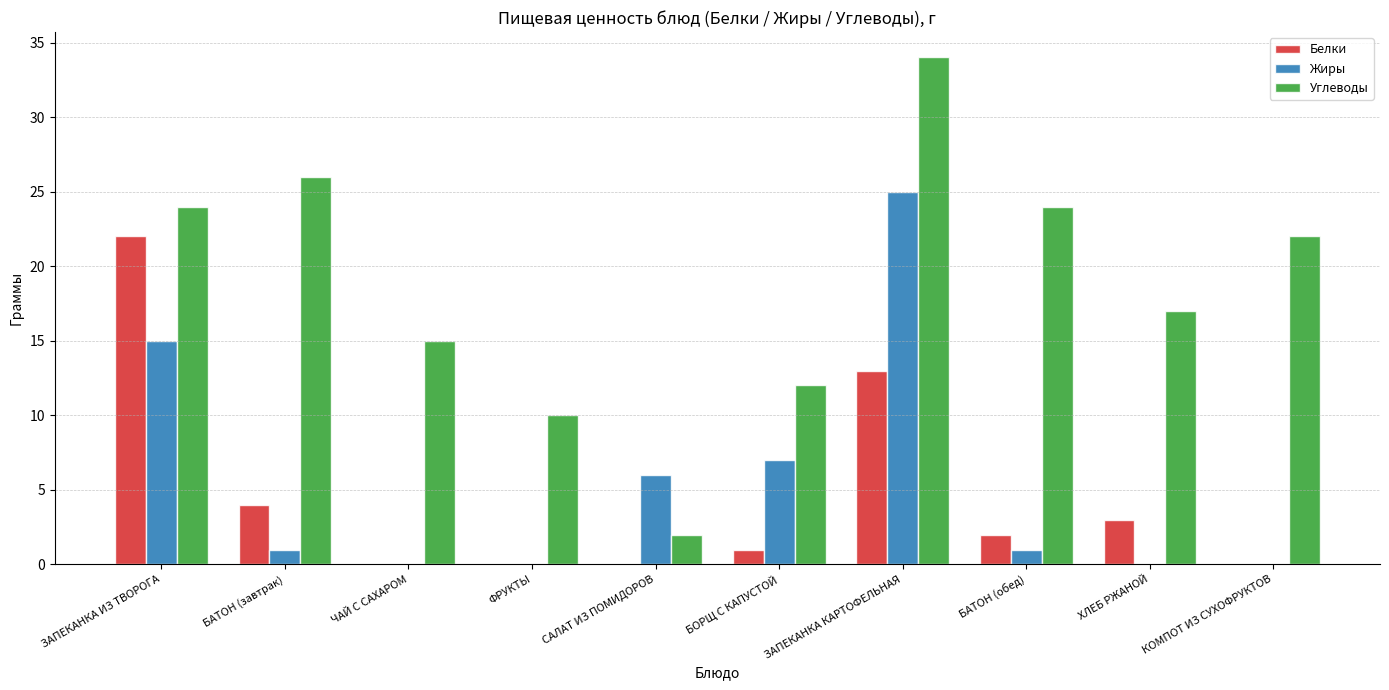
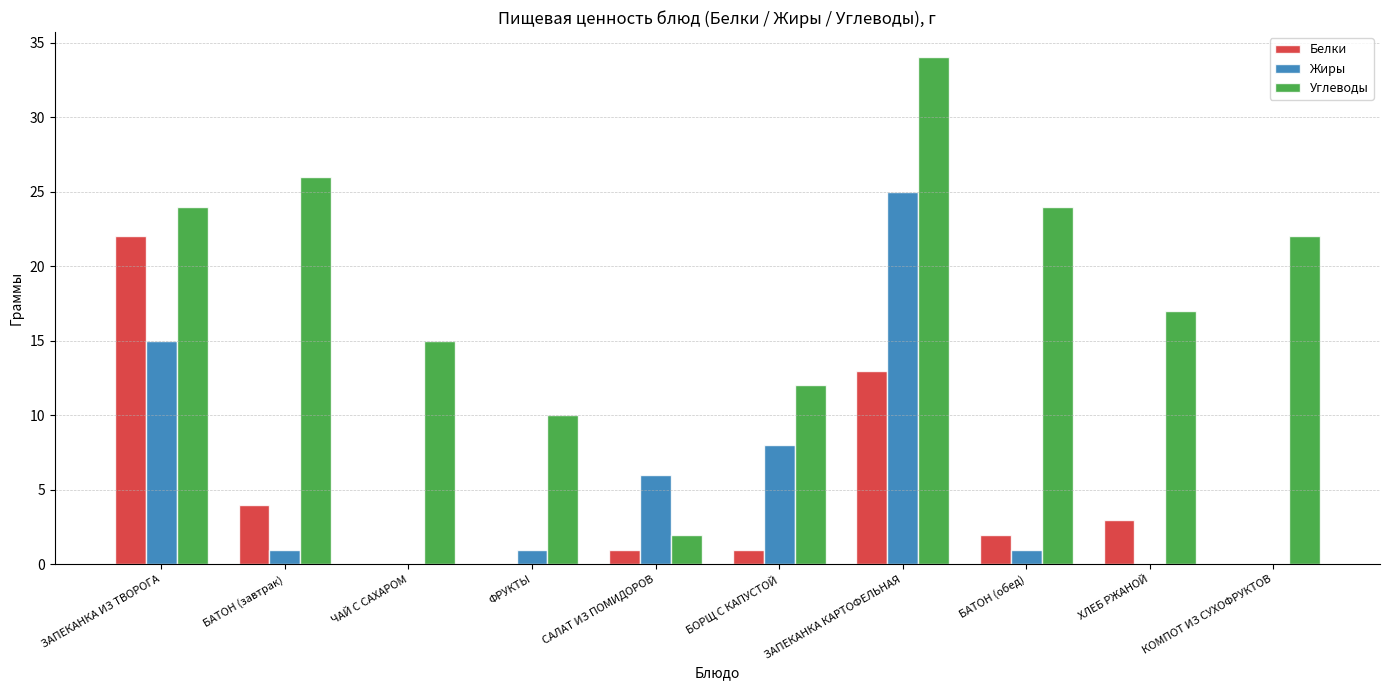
Жиры, ФРУКТЫ: 0 -> 1
Белки, САЛАТ ИЗ ПОМИДОРОВ: 0 -> 1
Жиры, БОРЩ С КАПУСТОЙ: 7 -> 8
